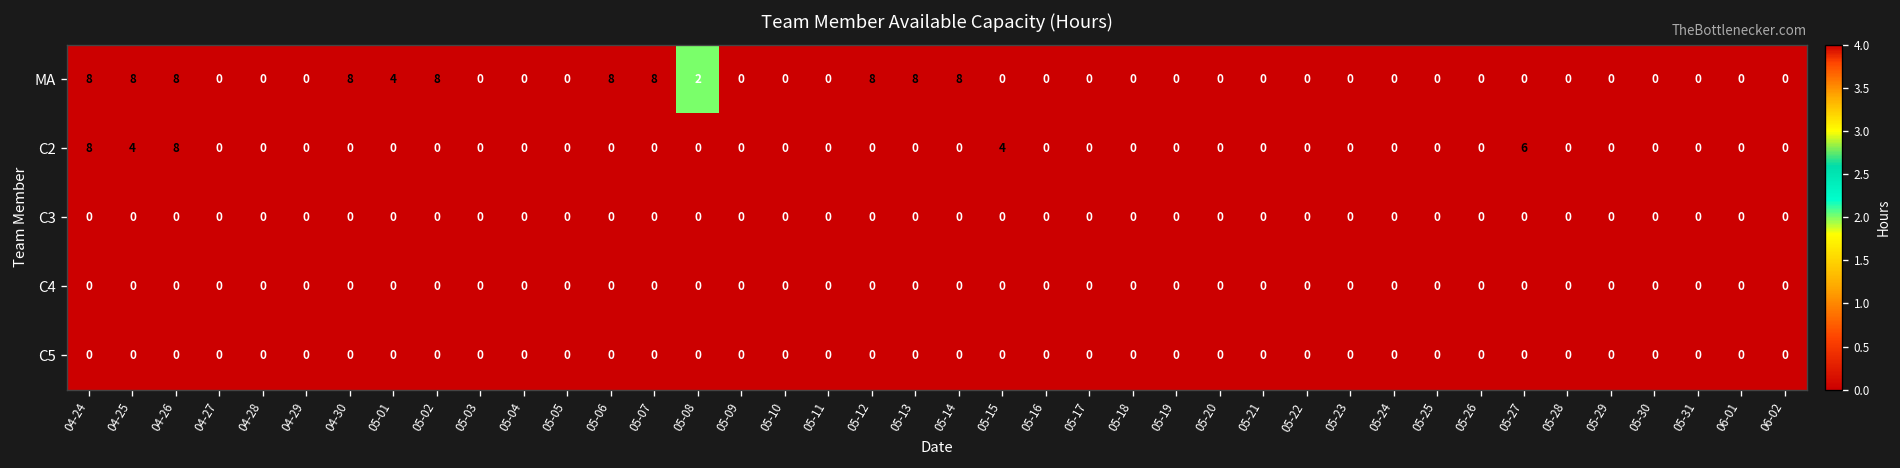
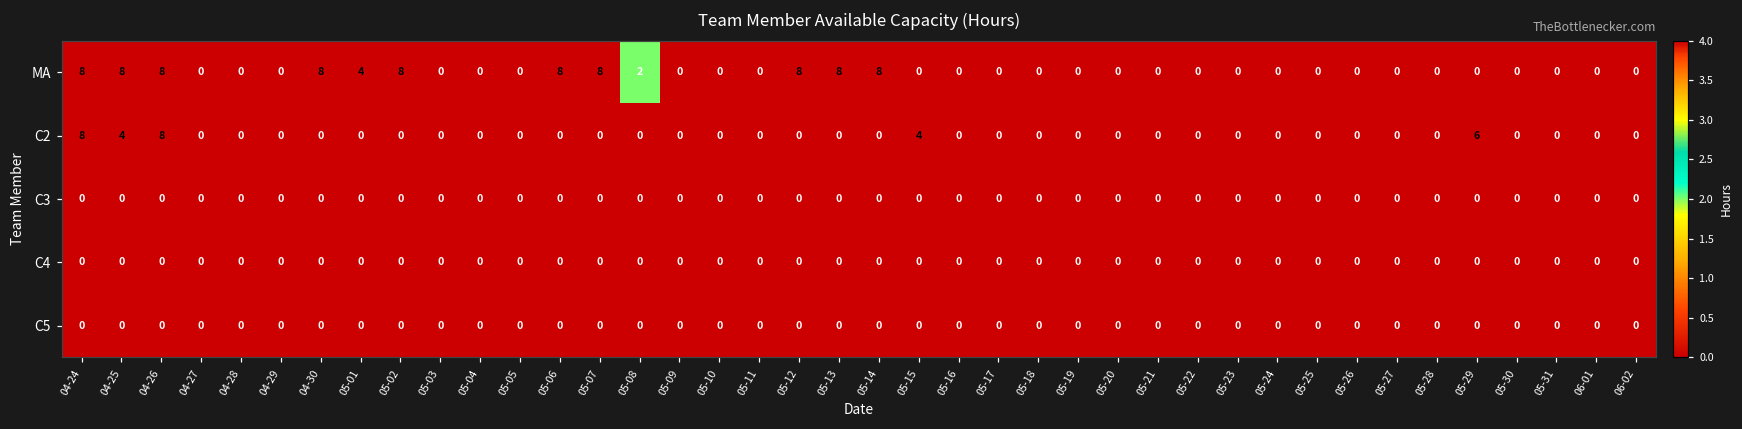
C2, 05-27: 6 -> 0
C2, 05-29: 0 -> 6
